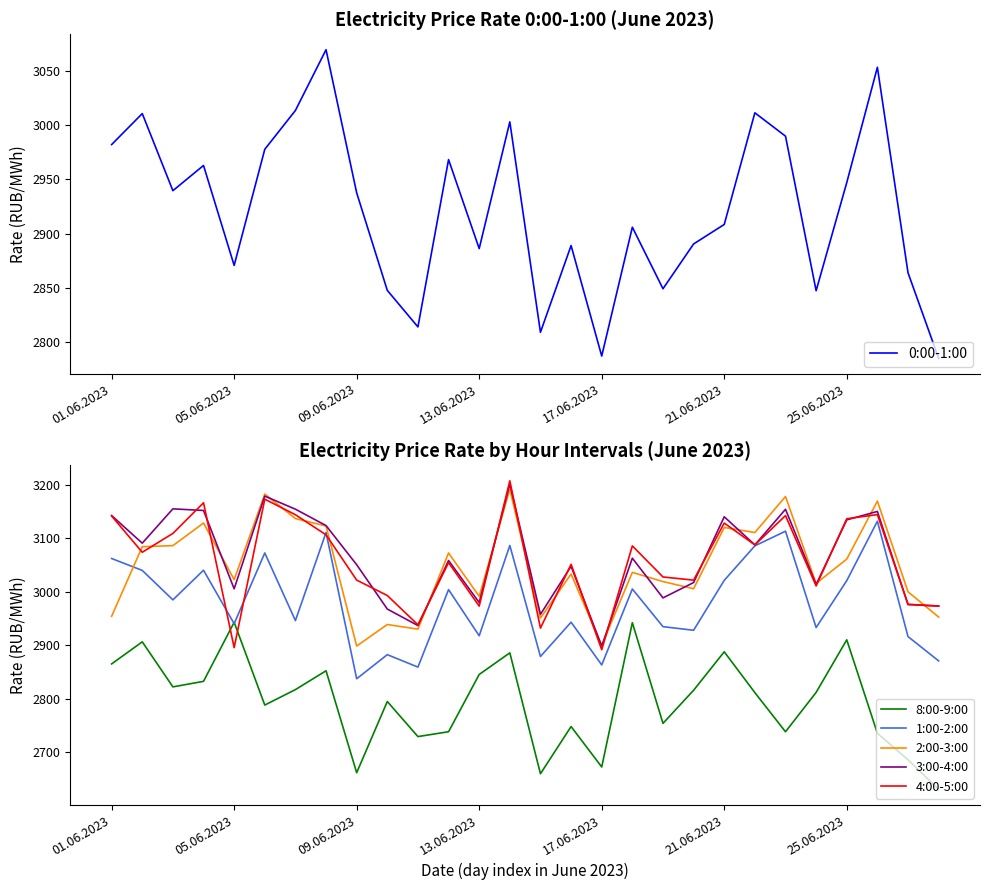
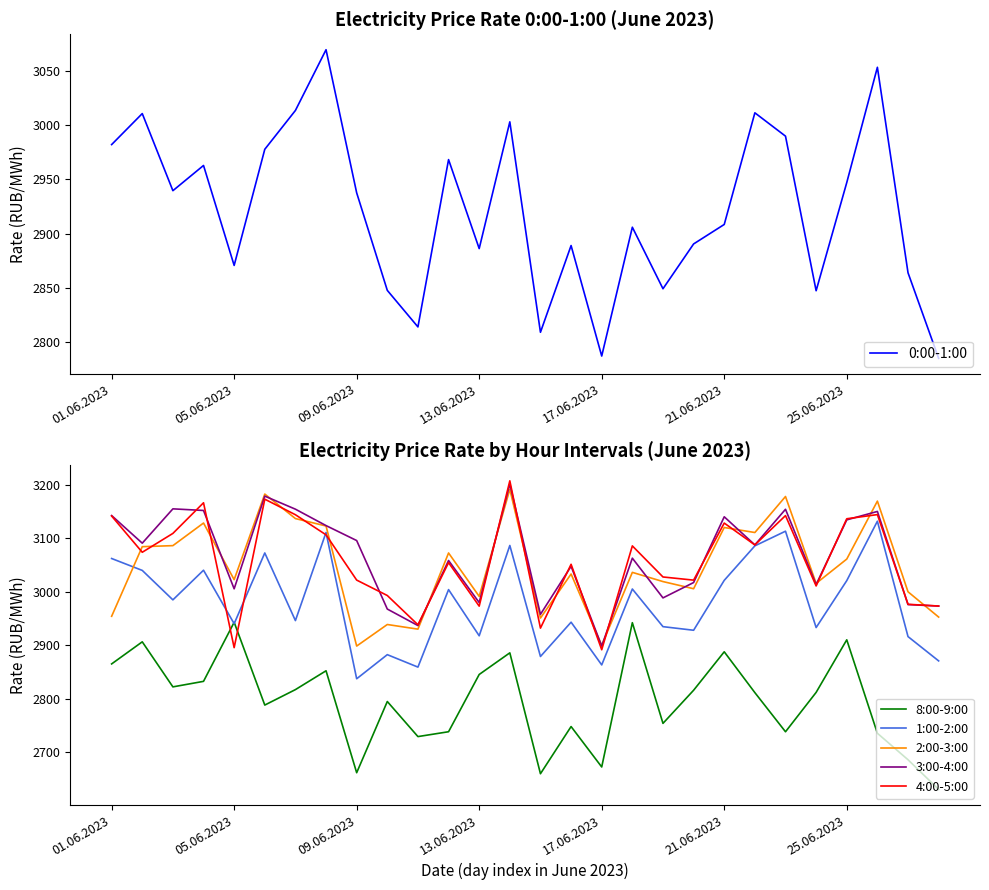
Electricity Price Rate by Hour Intervals (June 2023), 3:00-4:00, 09.06.2023: 3050 -> 3100
